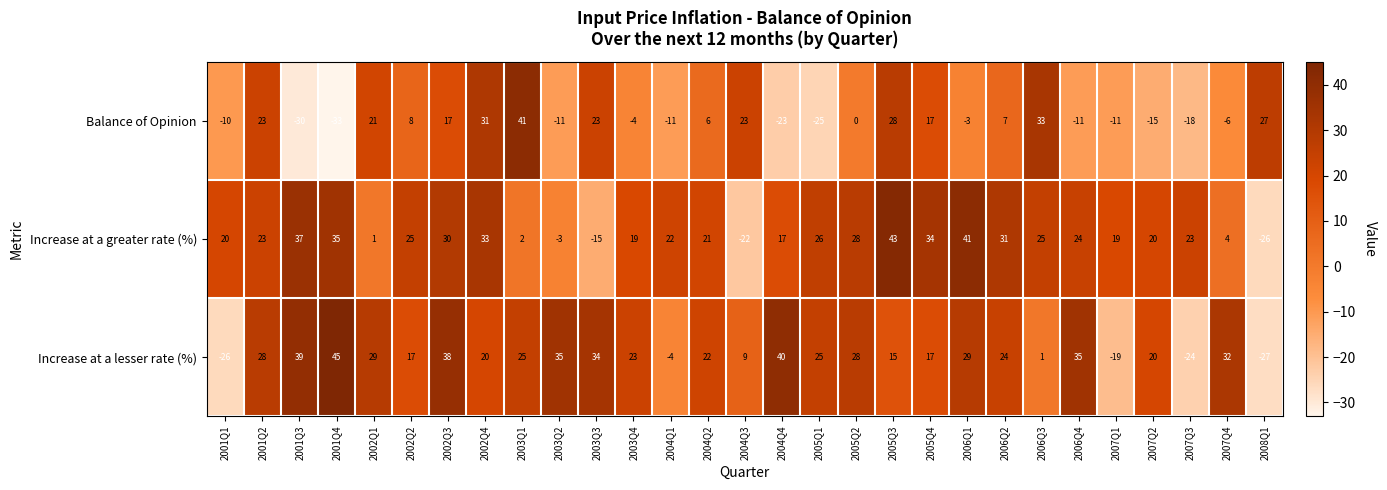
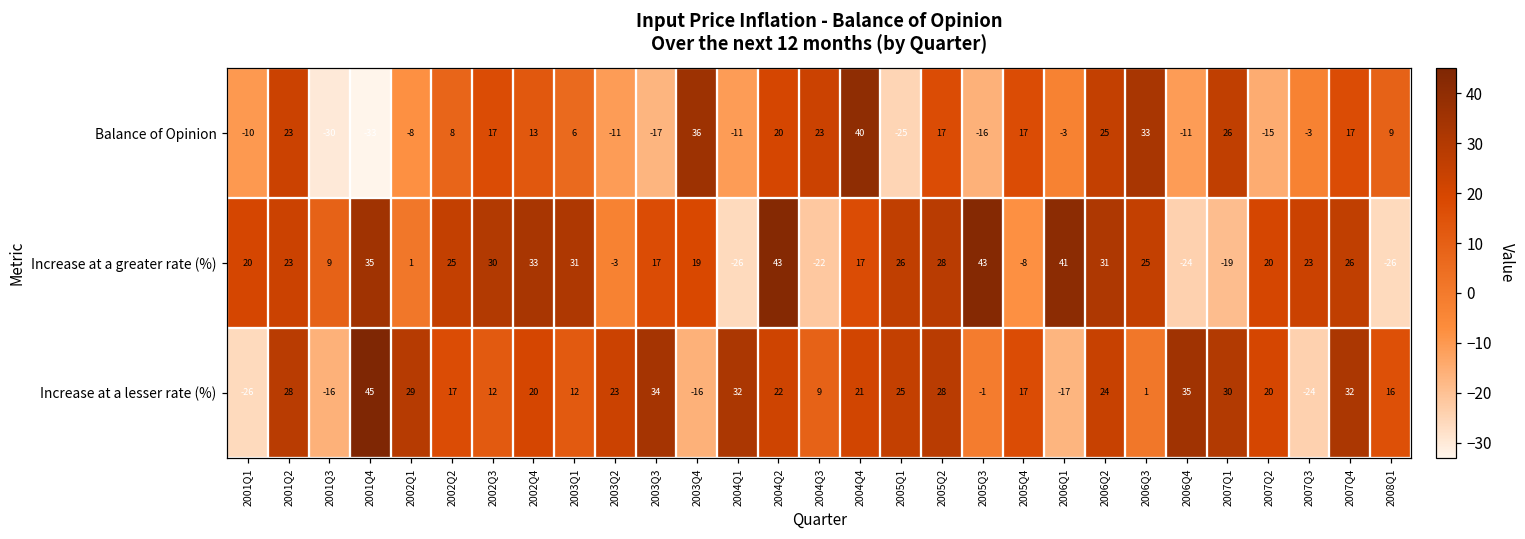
Balance of Opinion, 2002Q1: 21 -> -8
Balance of Opinion, 2002Q4: 31 -> 13
Balance of Opinion, 2003Q1: 41 -> 6
Balance of Opinion, 2003Q3: 23 -> -17
Balance of Opinion, 2003Q4: -4 -> 36
Balance of Opinion, 2004Q2: 6 -> 20
Balance of Opinion, 2004Q4: -23 -> 40
Balance of Opinion, 2005Q2: 0 -> 17
Balance of Opinion, 2005Q3: 28 -> -16
Balance of Opinion, 2006Q2: 7 -> 25
Balance of Opinion, 2007Q1: -11 -> 26
Balance of Opinion, 2007Q3: -18 -> -3
Balance of Opinion, 2007Q4: -6 -> 17
Balance of Opinion, 2008Q1: 27 -> 9
Increase at a greater rate (%), 2001Q3: 37 -> 9
Increase at a greater rate (%), 2003Q1: 2 -> 31
Increase at a greater rate (%), 2003Q3: -15 -> 17
Increase at a greater rate (%), 2004Q1: 22 -> -26
Increase at a greater rate (%), 2004Q2: 21 -> 43
Increase at a greater rate (%), 2005Q4: 34 -> -8
Increase at a greater rate (%), 2006Q4: 24 -> -24
Increase at a greater rate (%), 2007Q1: 19 -> -19
Increase at a greater rate (%), 2007Q4: 4 -> 26
Increase at a lesser rate (%), 2001Q3: 39 -> -16
Increase at a lesser rate (%), 2002Q3: 38 -> 12
Increase at a lesser rate (%), 2003Q1: 25 -> 12
Increase at a lesser rate (%), 2003Q2: 35 -> 23
Increase at a lesser rate (%), 2003Q4: 23 -> -16
Increase at a lesser rate (%), 2004Q1: -4 -> 32
Increase at a lesser rate (%), 2004Q4: 40 -> 21
Increase at a lesser rate (%), 2005Q3: 15 -> -1
Increase at a lesser rate (%), 2006Q1: 29 -> -17
Increase at a lesser rate (%), 2007Q1: -19 -> 30
Increase at a lesser rate (%), 2008Q1: -27 -> 16
